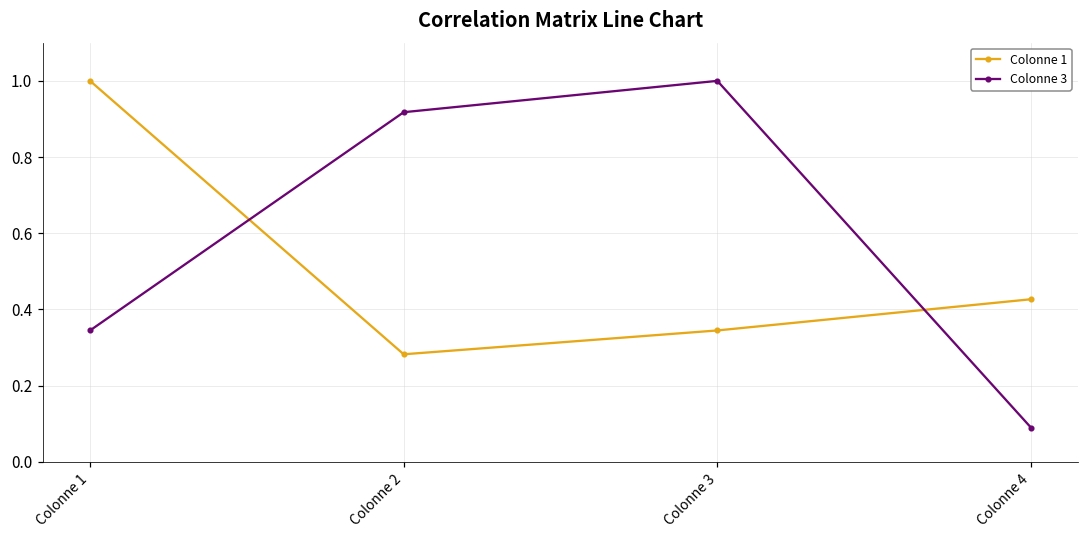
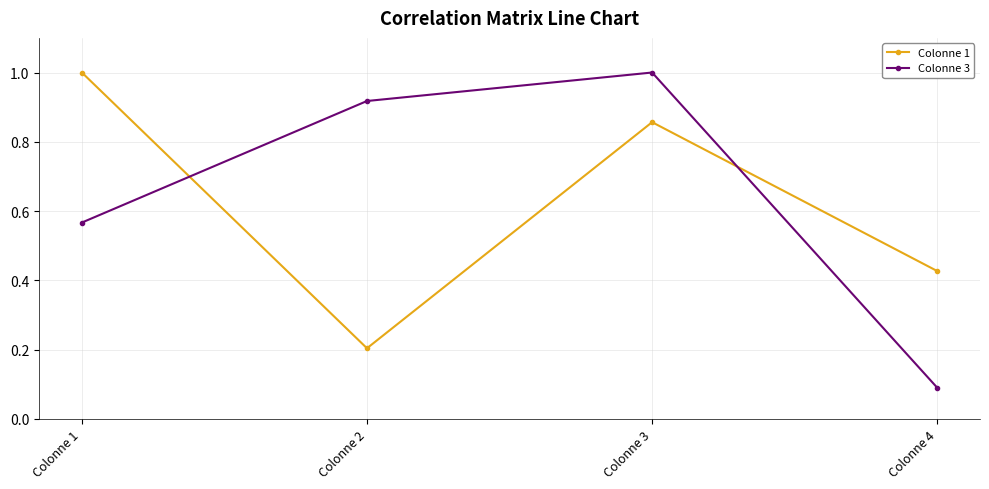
Colonne 3, Colonne 1: 0.34 -> 0.57
Colonne 1, Colonne 2: 0.28 -> 0.20
Colonne 1, Colonne 3: 0.34 -> 0.86
